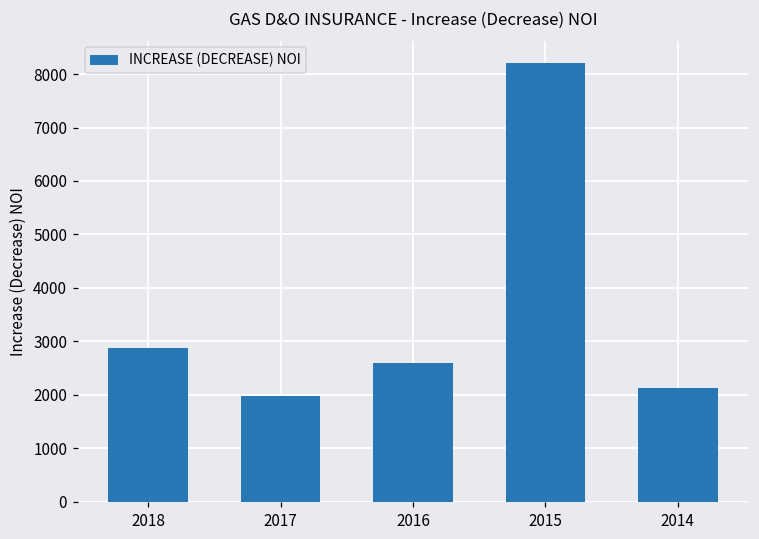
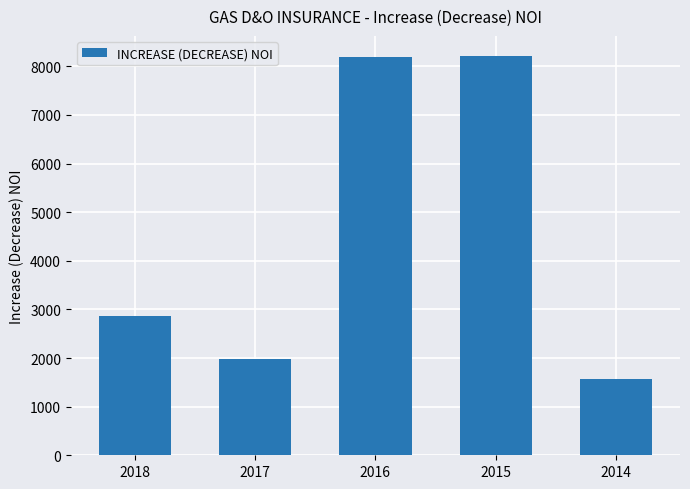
2016: 2600 -> 8200
2014: 2100 -> 1600
